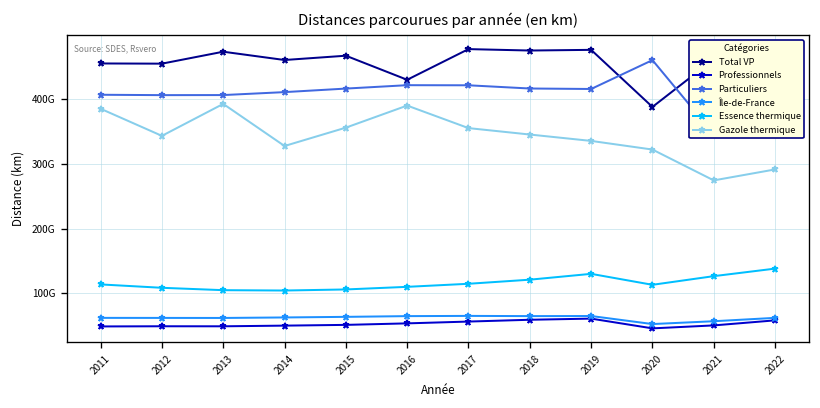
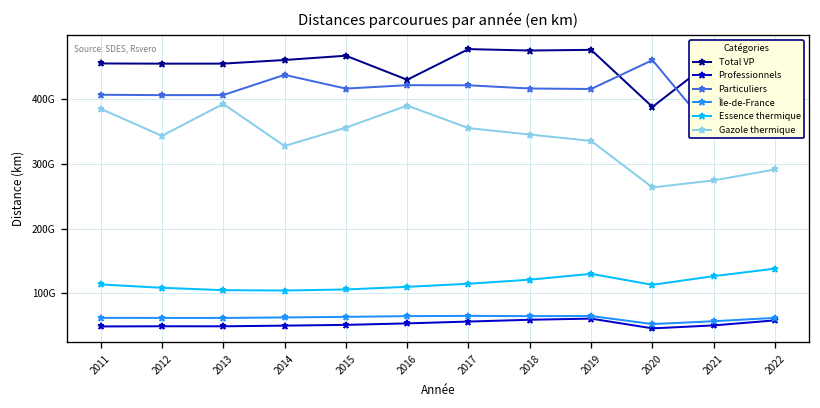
Total VP, 2013: 470000000000 -> 460000000000
Particuliers, 2014: 410000000000 -> 440000000000
Gazole thermique, 2020: 320000000000 -> 260000000000
